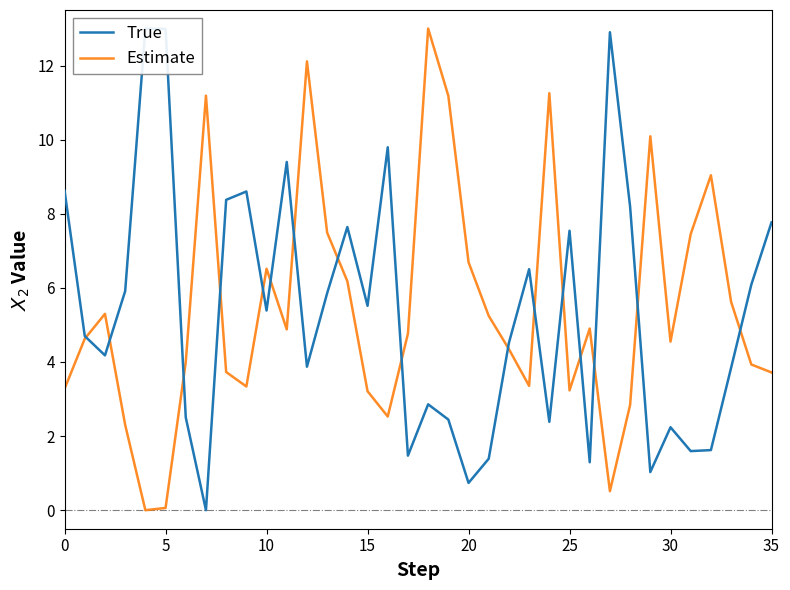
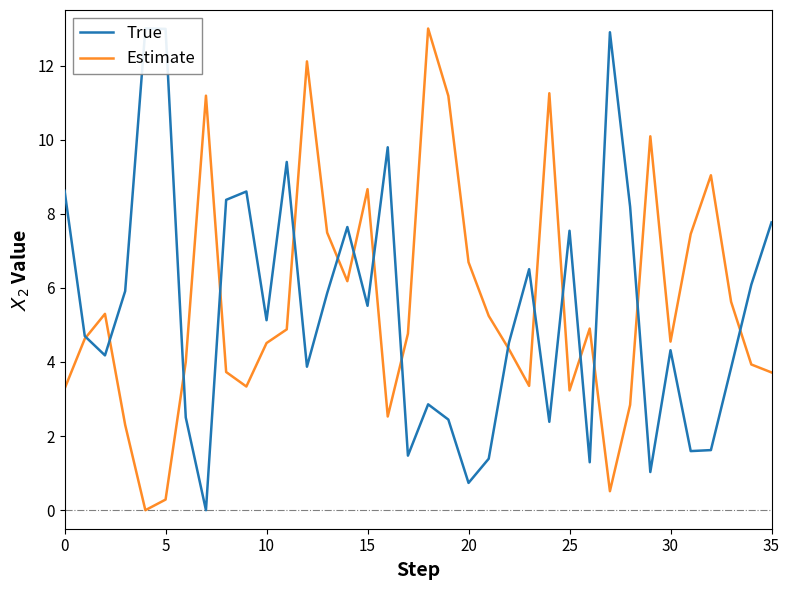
Estimate, 5: 0.1 -> 0.3
True, 10: 5.4 -> 5.1
Estimate, 10: 6.5 -> 4.5
Estimate, 15: 3.2 -> 8.7
True, 30: 2.2 -> 4.3
